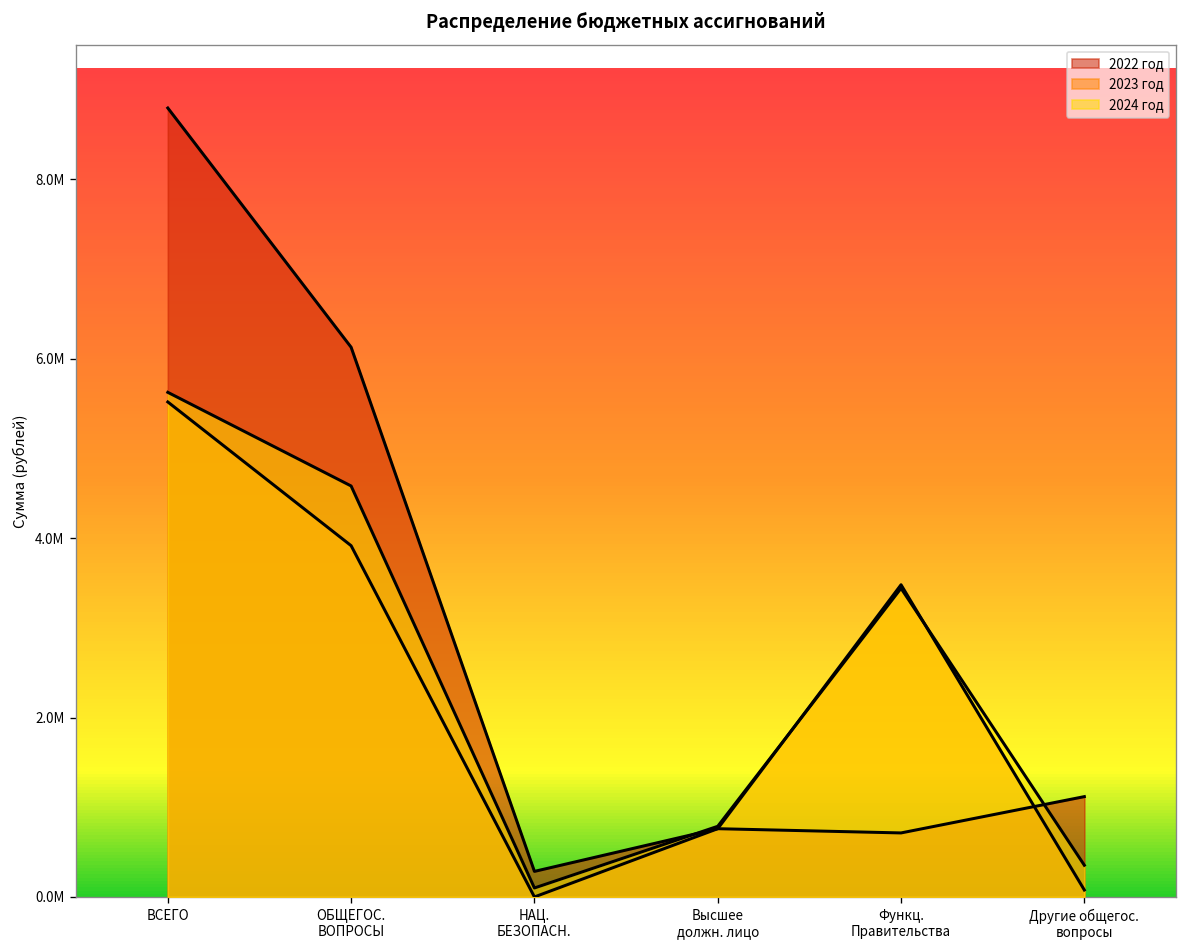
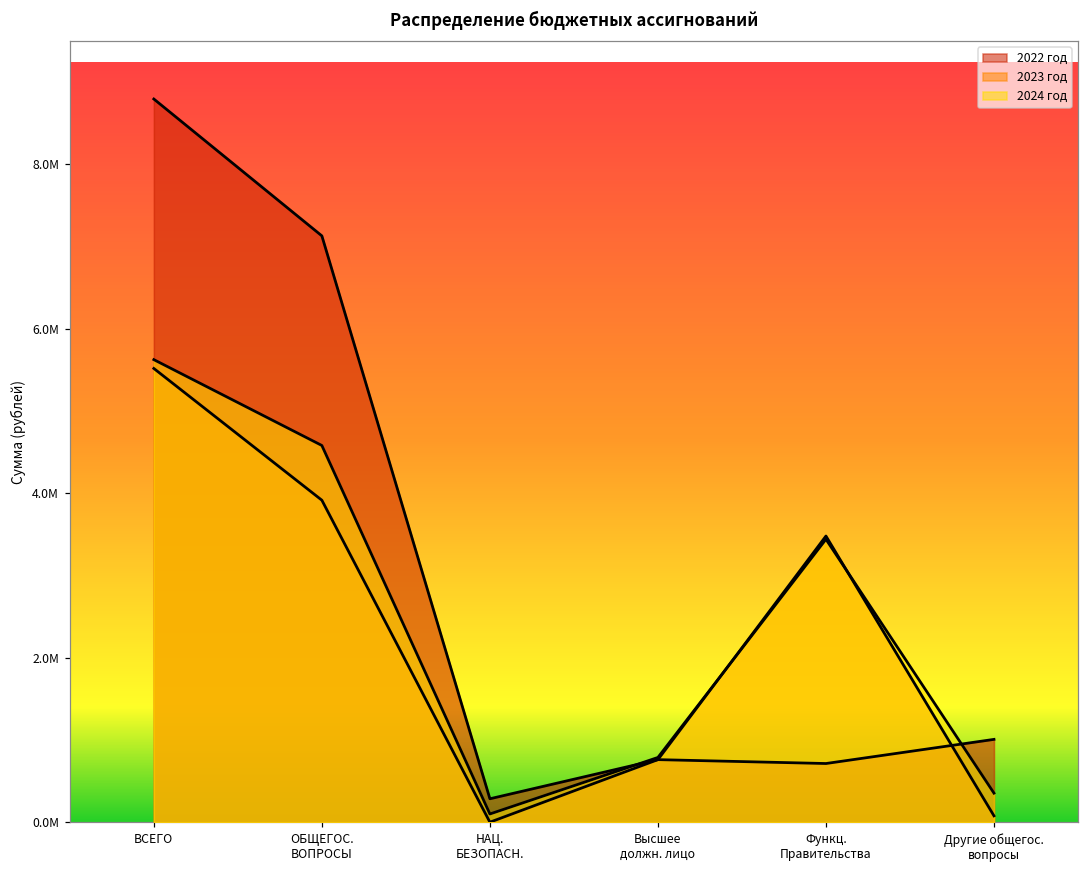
2022 год, ОБЩЕГОС. ВОПРОСЫ: 6100000 -> 7100000
2022 год, Другие общегос. вопросы: 1100000 -> 1000000
